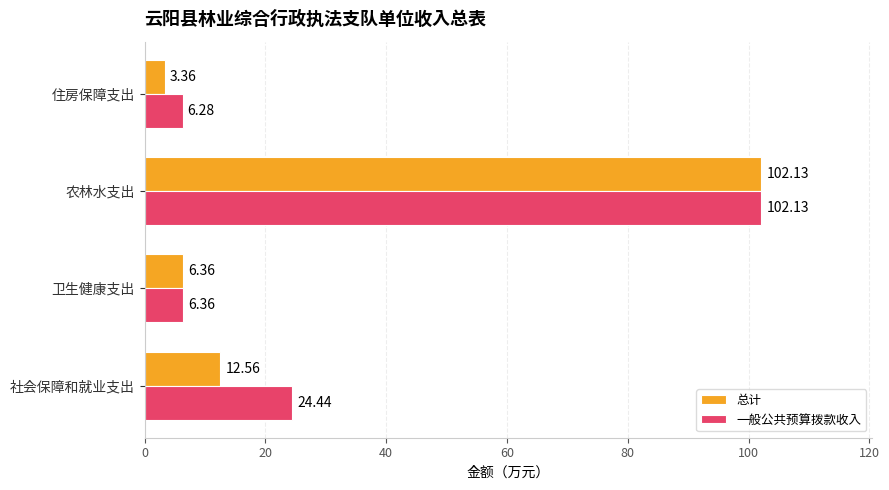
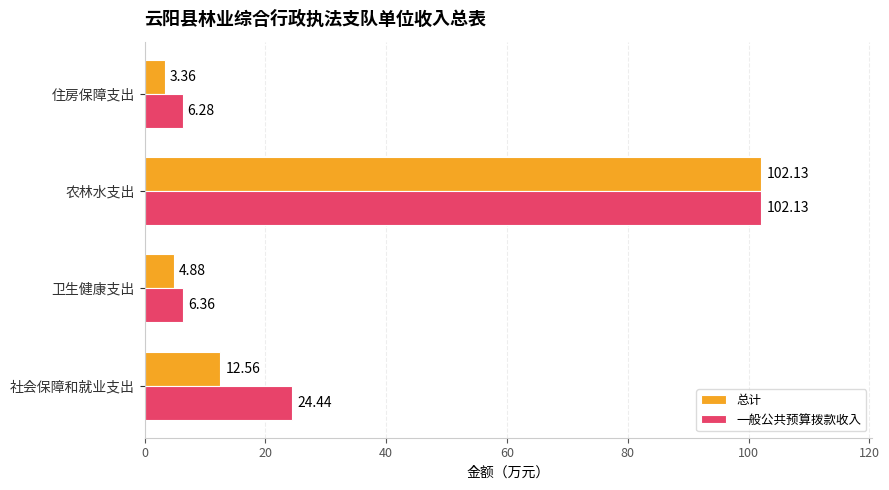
总计, 卫生健康支出: 6.36 -> 4.88
